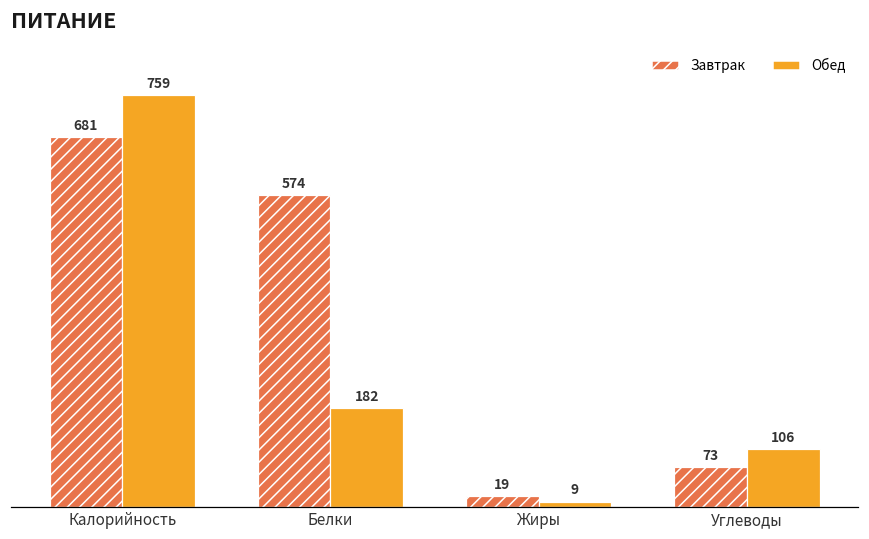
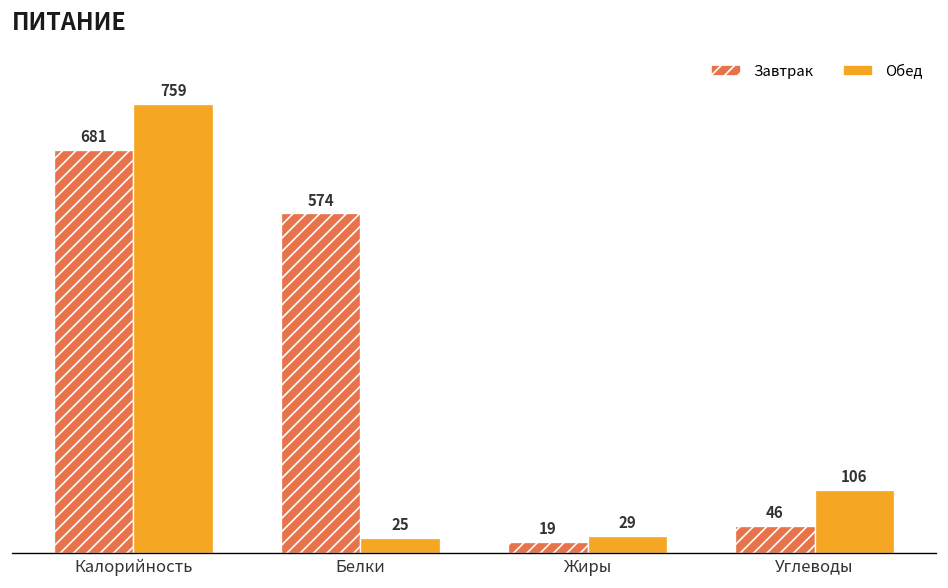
Обед, Белки: 182 -> 25
Обед, Жиры: 9 -> 29
Завтрак, Углеводы: 73 -> 46
